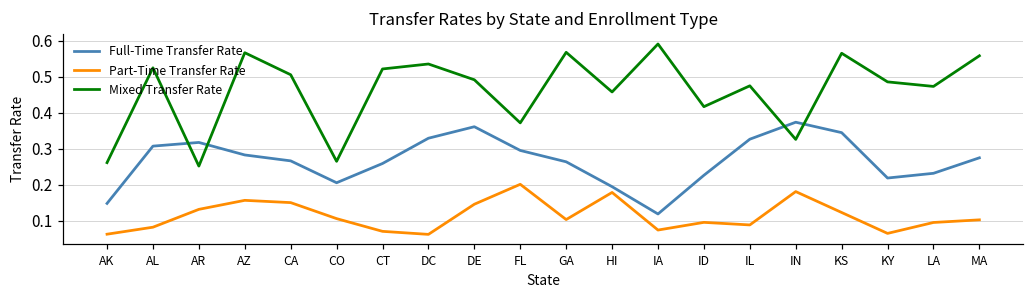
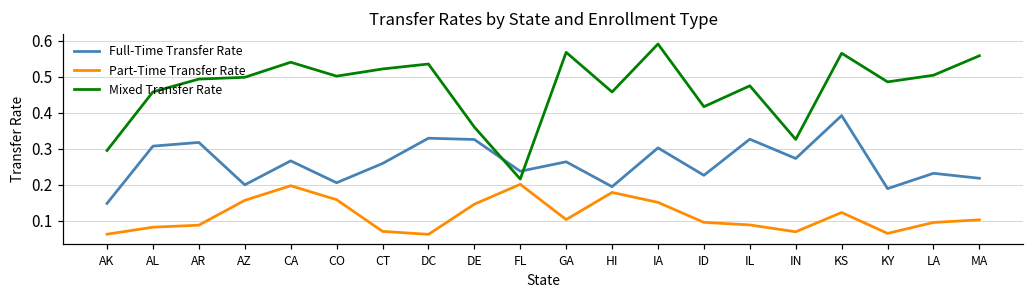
Mixed Transfer Rate, AK: 0.26 -> 0.30
Mixed Transfer Rate, AL: 0.52 -> 0.46
Part-Time Transfer Rate, AR: 0.13 -> 0.09
Mixed Transfer Rate, AR: 0.25 -> 0.49
Full-Time Transfer Rate, AZ: 0.28 -> 0.20
Mixed Transfer Rate, AZ: 0.57 -> 0.50
Part-Time Transfer Rate, CA: 0.15 -> 0.20
Mixed Transfer Rate, CA: 0.51 -> 0.54
Part-Time Transfer Rate, CO: 0.11 -> 0.16
Mixed Transfer Rate, CO: 0.27 -> 0.50
Full-Time Transfer Rate, DE: 0.36 -> 0.33
Mixed Transfer Rate, DE: 0.49 -> 0.36
Full-Time Transfer Rate, FL: 0.30 -> 0.24
Mixed Transfer Rate, FL: 0.37 -> 0.22
Full-Time Transfer Rate, IA: 0.12 -> 0.30
Part-Time Transfer Rate, IA: 0.07 -> 0.15
Full-Time Transfer Rate, IN: 0.37 -> 0.27
Part-Time Transfer Rate, IN: 0.18 -> 0.07
Full-Time Transfer Rate, KS: 0.34 -> 0.39
Full-Time Transfer Rate, KY: 0.22 -> 0.19
Mixed Transfer Rate, LA: 0.47 -> 0.50
Full-Time Transfer Rate, MA: 0.28 -> 0.22
